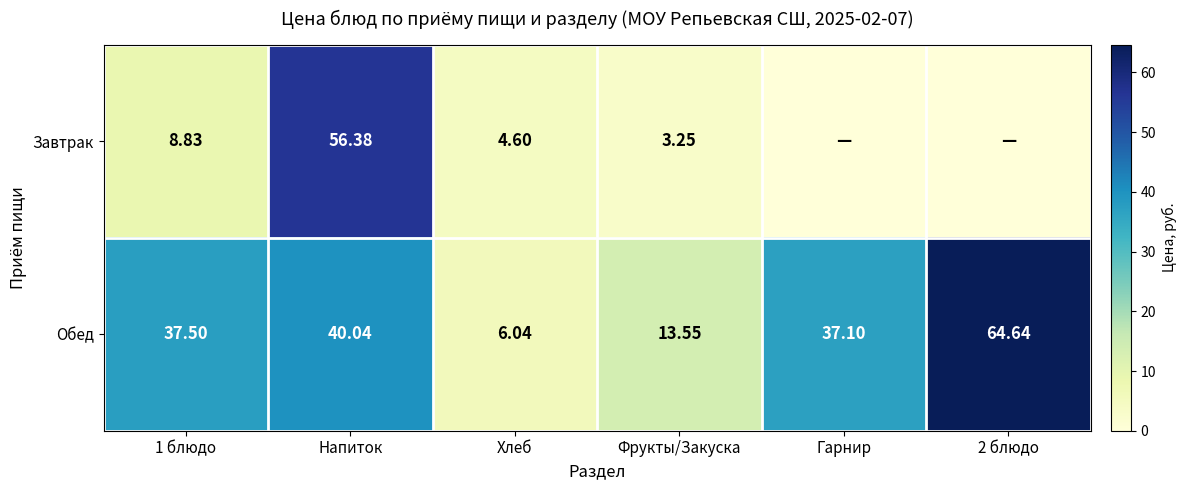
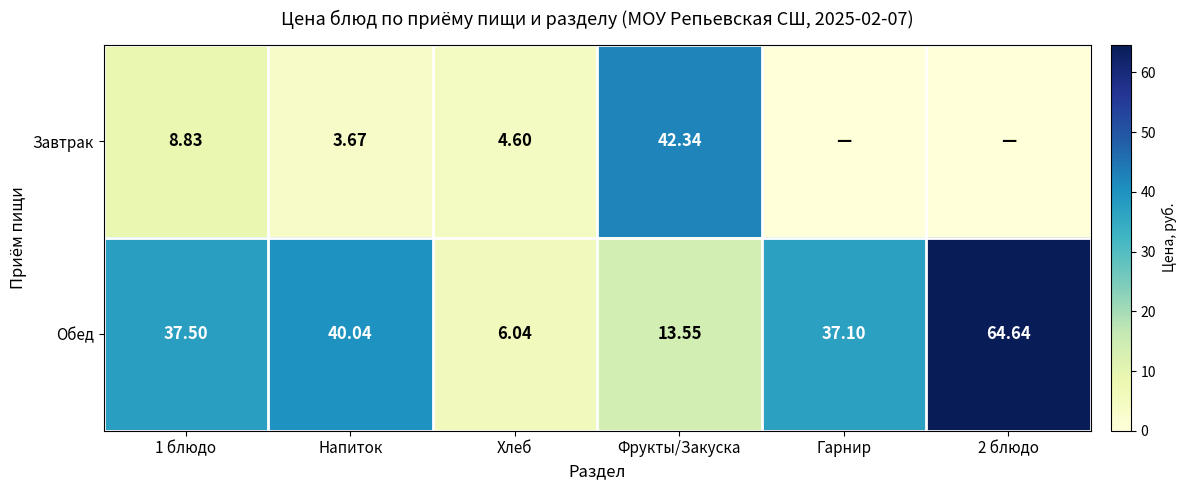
Завтрак, Напиток: 56.38 -> 3.67
Завтрак, Фрукты/Закуска: 3.25 -> 42.34
